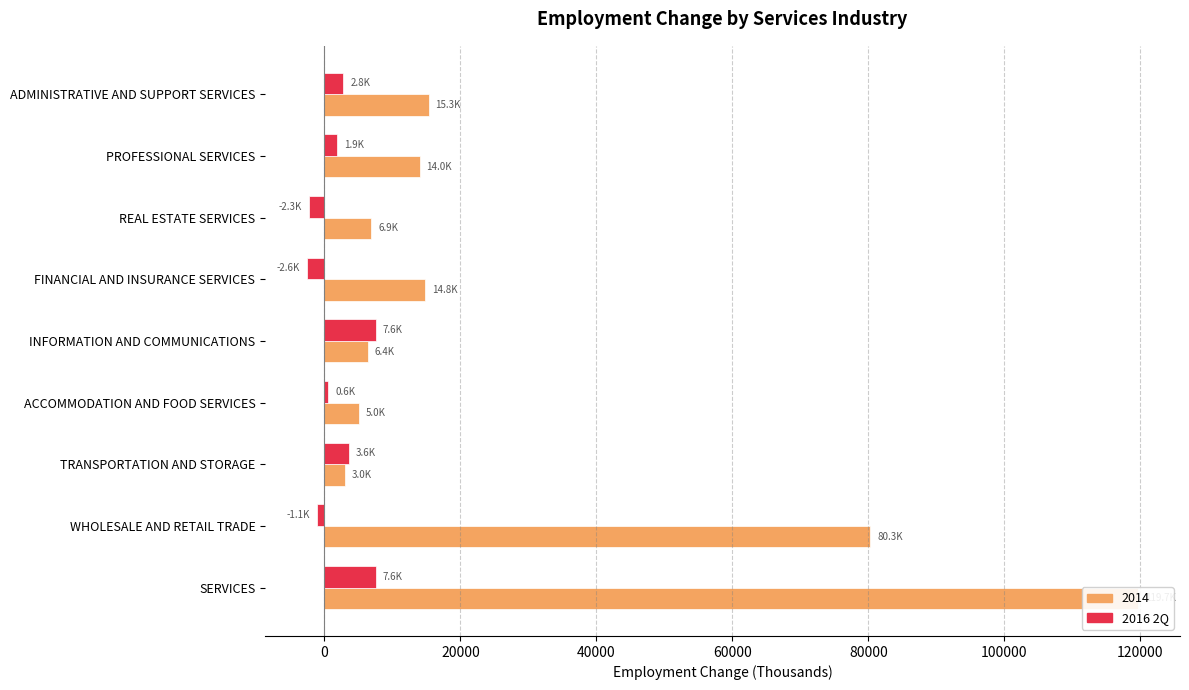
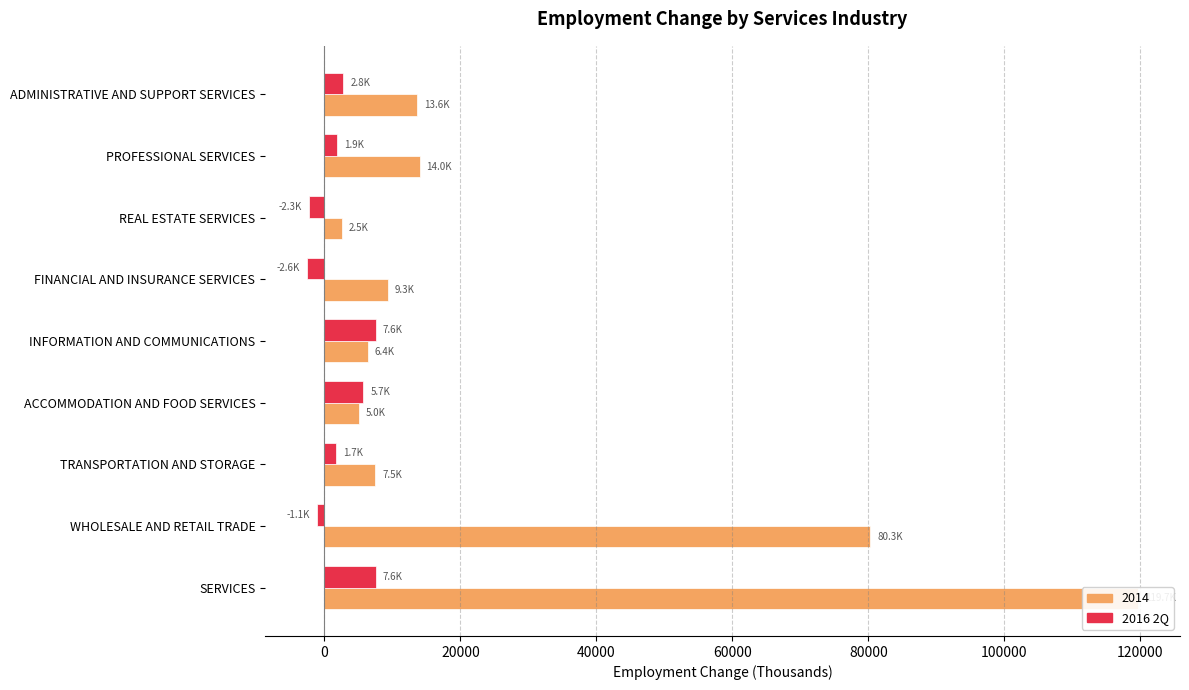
2014, ADMINISTRATIVE AND SUPPORT SERVICES: 15.3K -> 13.6K
2014, REAL ESTATE SERVICES: 6.9K -> 2.5K
2014, FINANCIAL AND INSURANCE SERVICES: 14.8K -> 9.3K
2016 2Q, ACCOMMODATION AND FOOD SERVICES: 0.6K -> 5.7K
2016 2Q, TRANSPORTATION AND STORAGE: 3.6K -> 1.7K
2014, TRANSPORTATION AND STORAGE: 3.0K -> 7.5K
